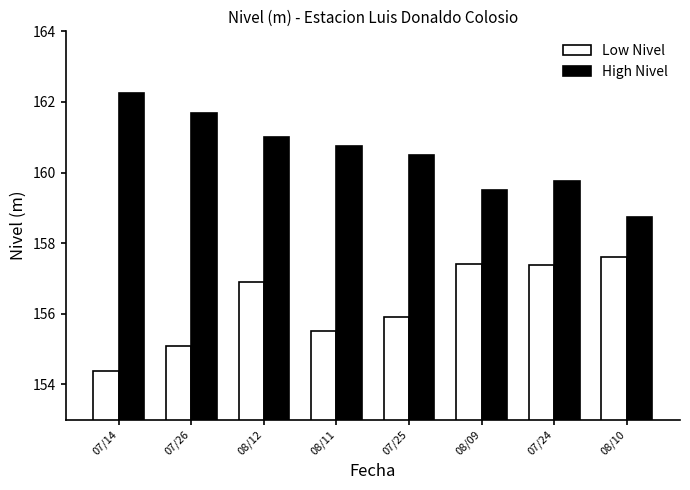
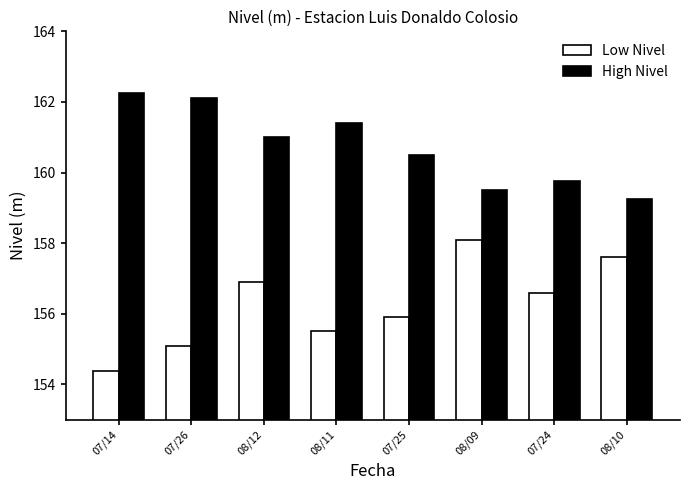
High Nivel, 07/26: 161.7 -> 162.1
High Nivel, 08/11: 160.8 -> 161.4
Low Nivel, 08/09: 157.4 -> 158.1
Low Nivel, 07/24: 157.4 -> 156.6
High Nivel, 08/10: 158.8 -> 159.3
